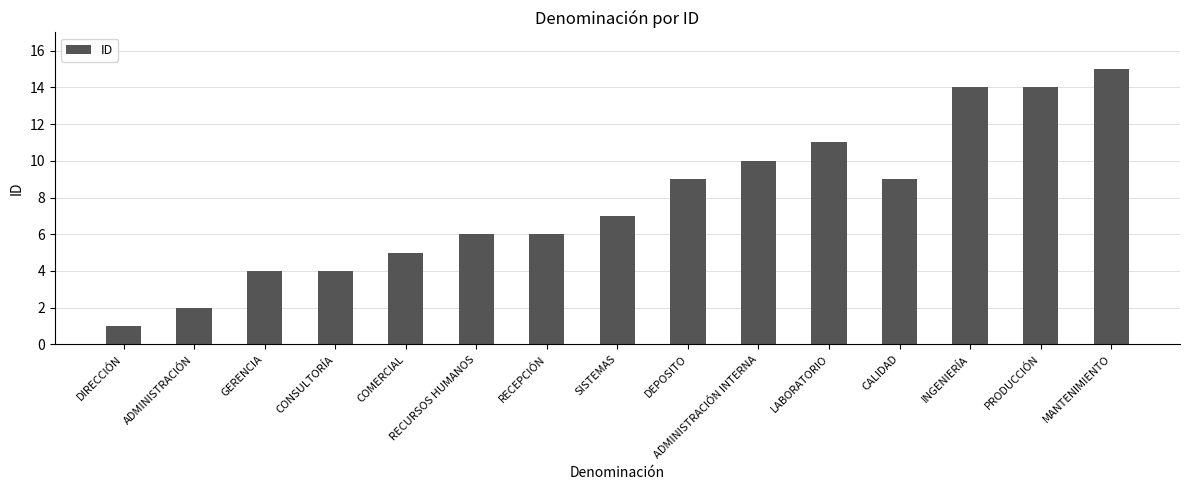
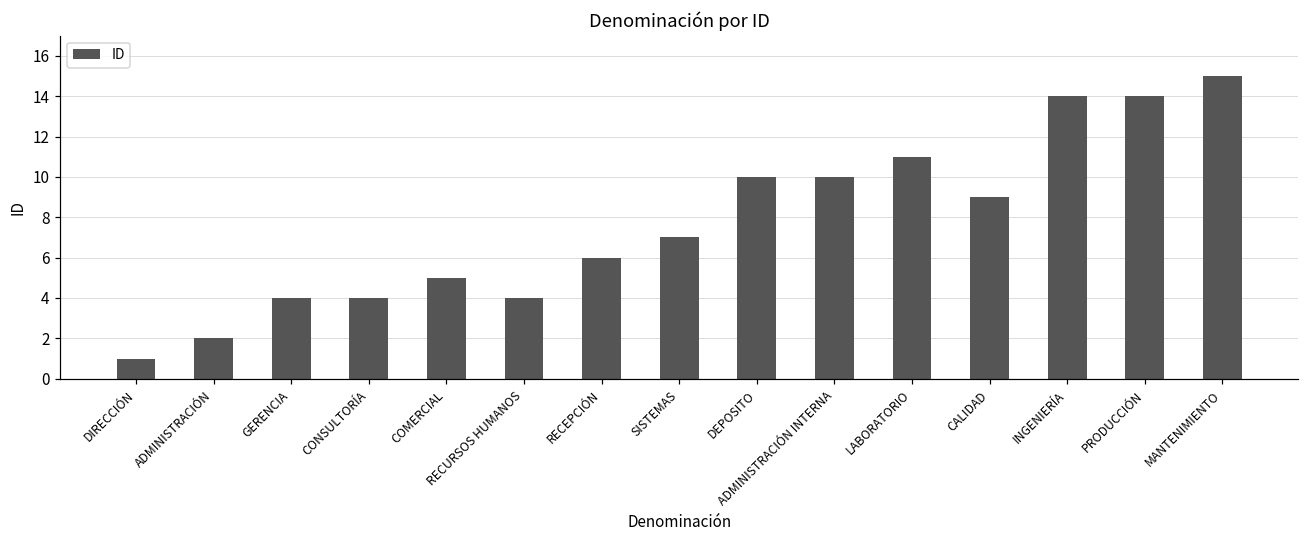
RECURSOS HUMANOS: 6 -> 4
DEPOSITO: 9 -> 10
